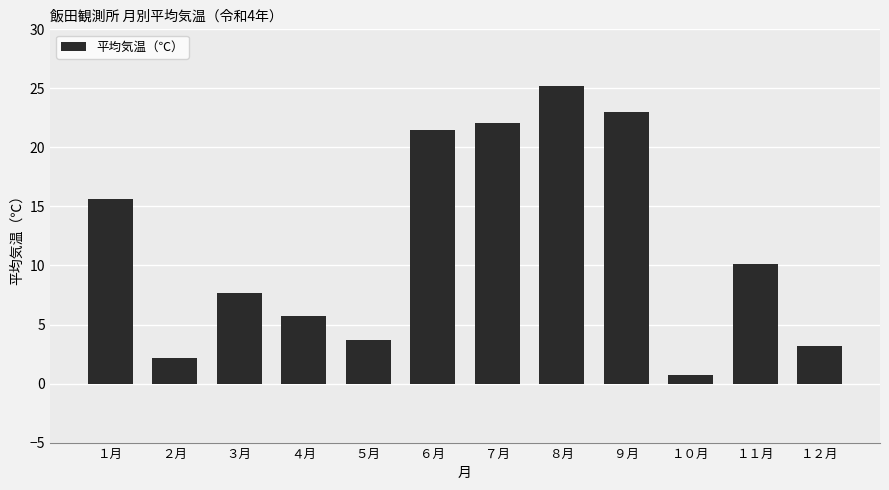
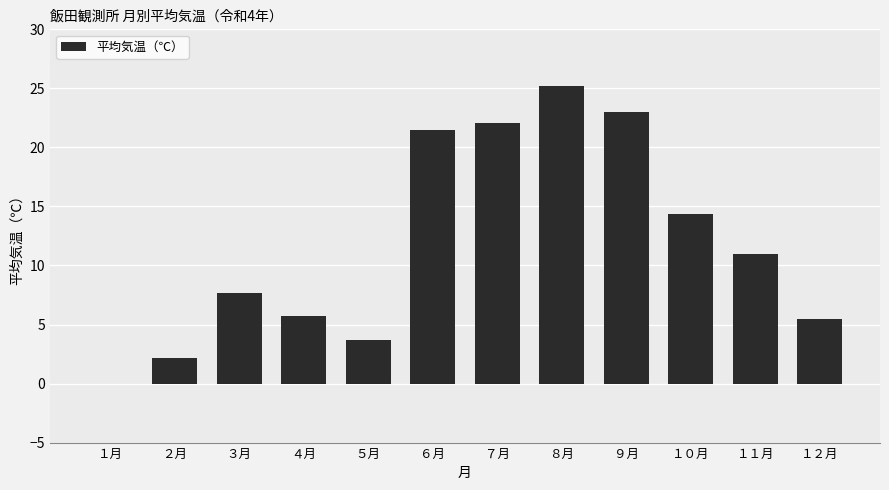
１月: 15.6 -> 0.0
１０月: 0.7 -> 14.4
１１月: 10.1 -> 11.0
１２月: 3.2 -> 5.5
